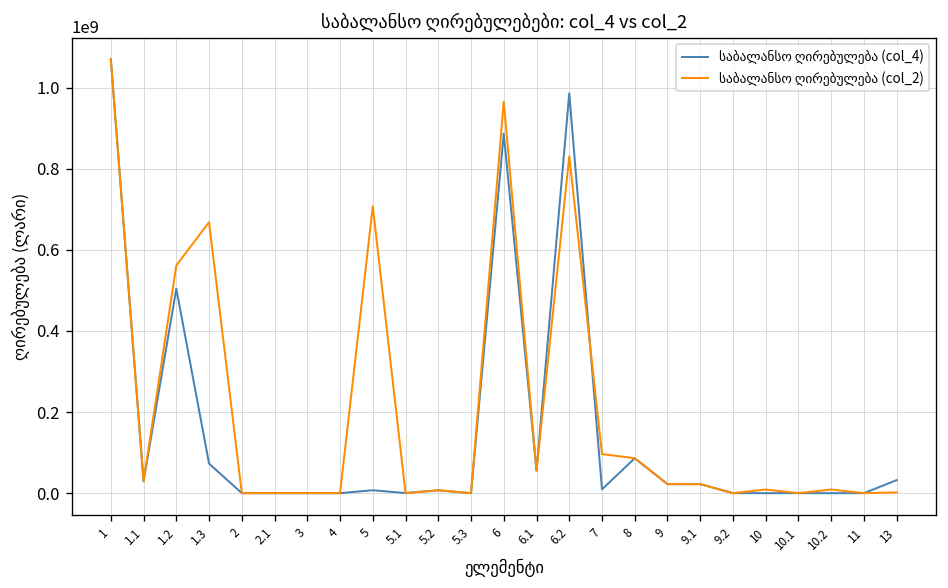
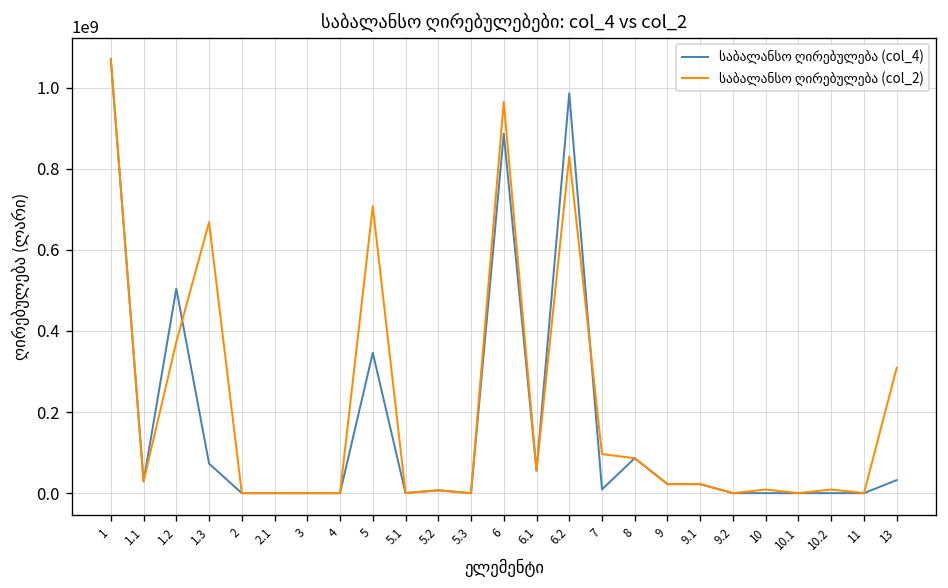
საბალანსო ღირებულება (col_2), 1.2: 560000000 -> 370000000
საბალანსო ღირებულება (col_4), 5: 10000000 -> 350000000
საბალანსო ღირებულება (col_2), 13: 0 -> 310000000
